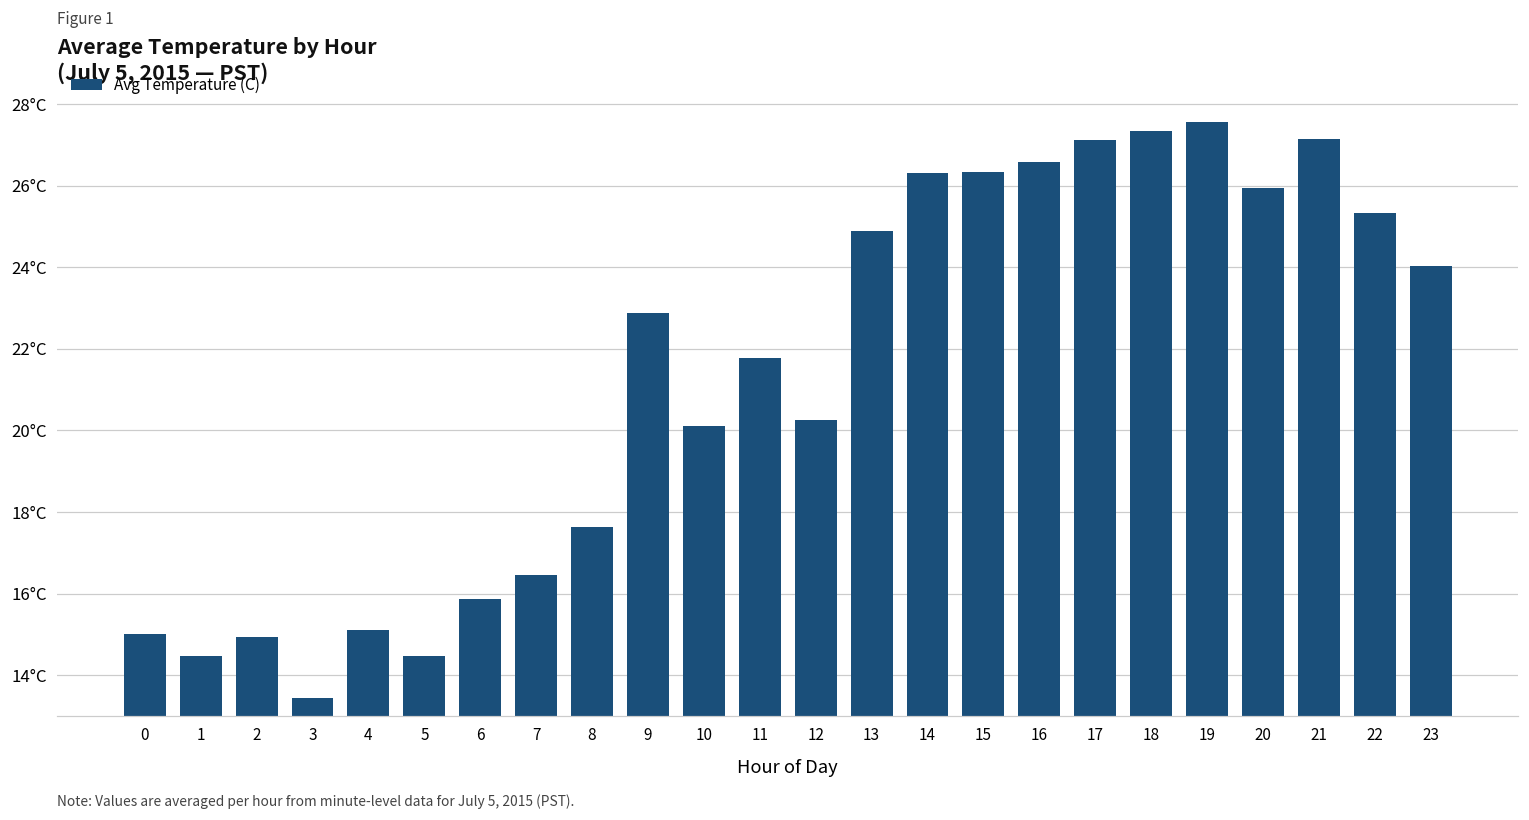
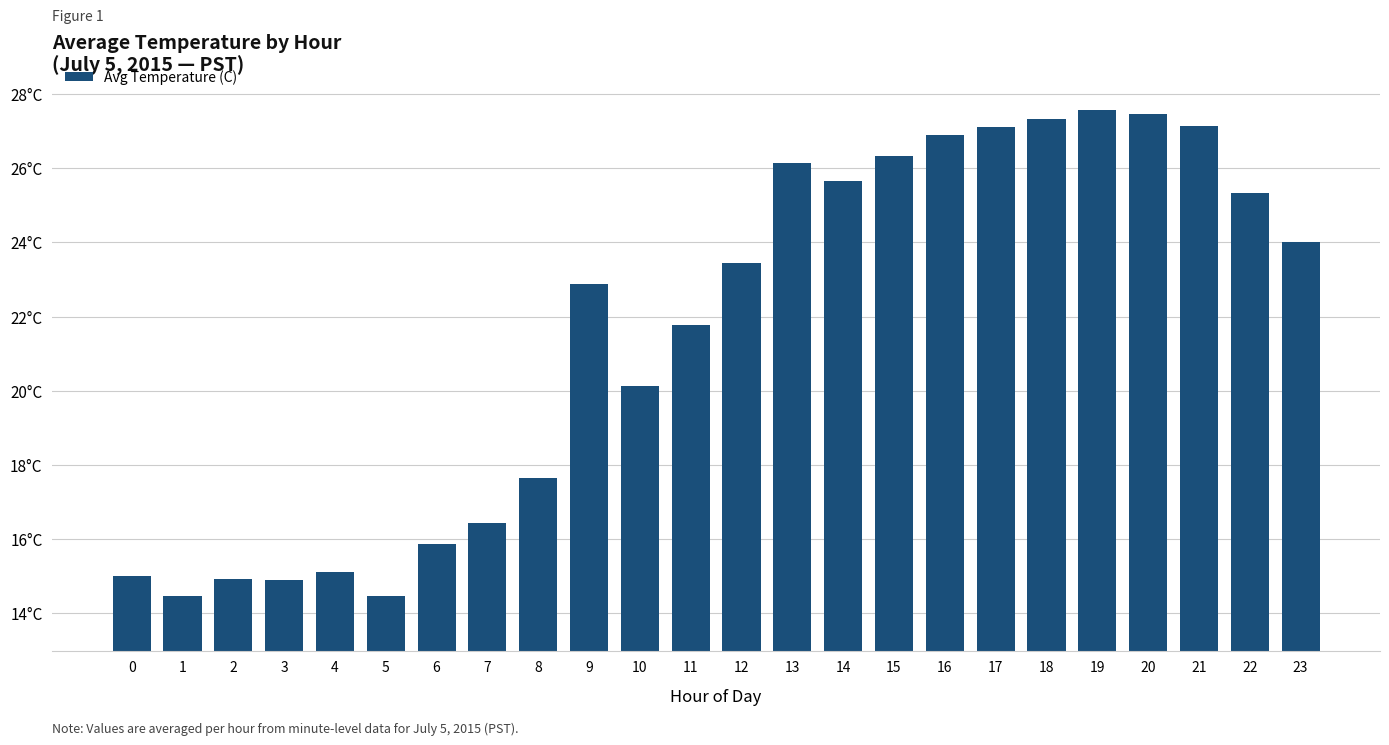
3: 13.4°C -> 14.9°C
12: 20.3°C -> 23.5°C
13: 24.9°C -> 26.2°C
14: 26.3°C -> 25.7°C
16: 26.6°C -> 26.9°C
20: 26.0°C -> 27.5°C
